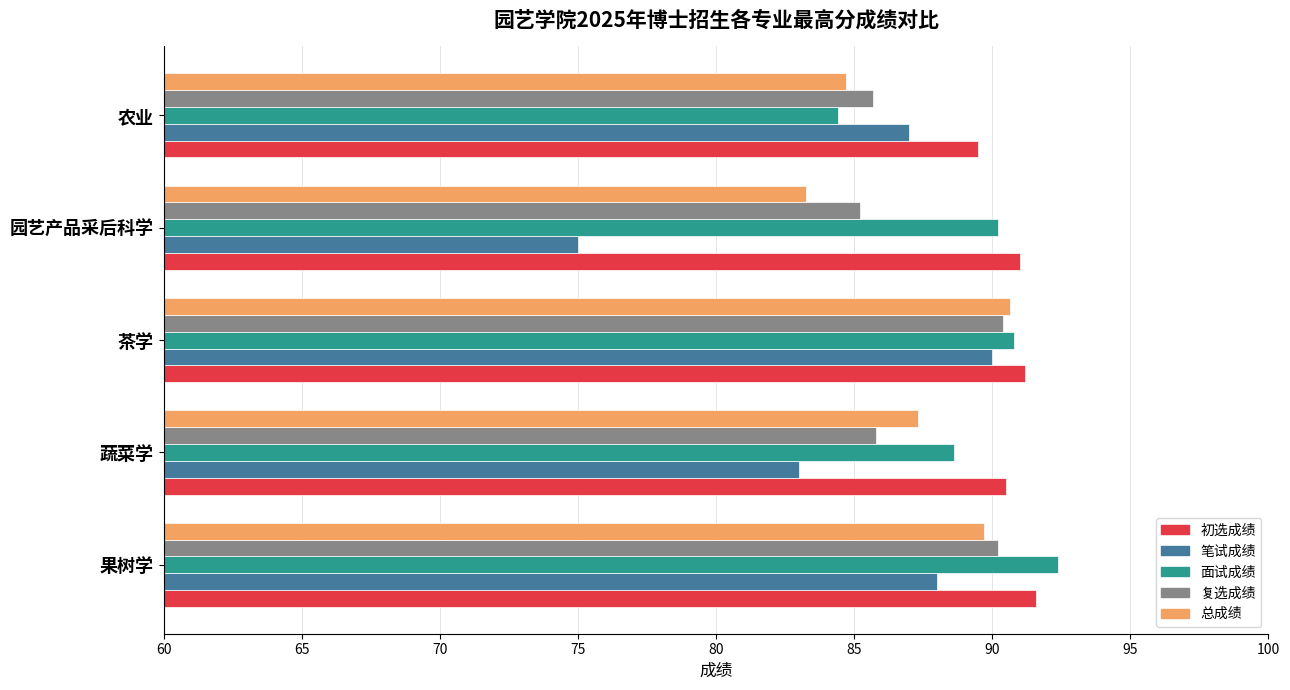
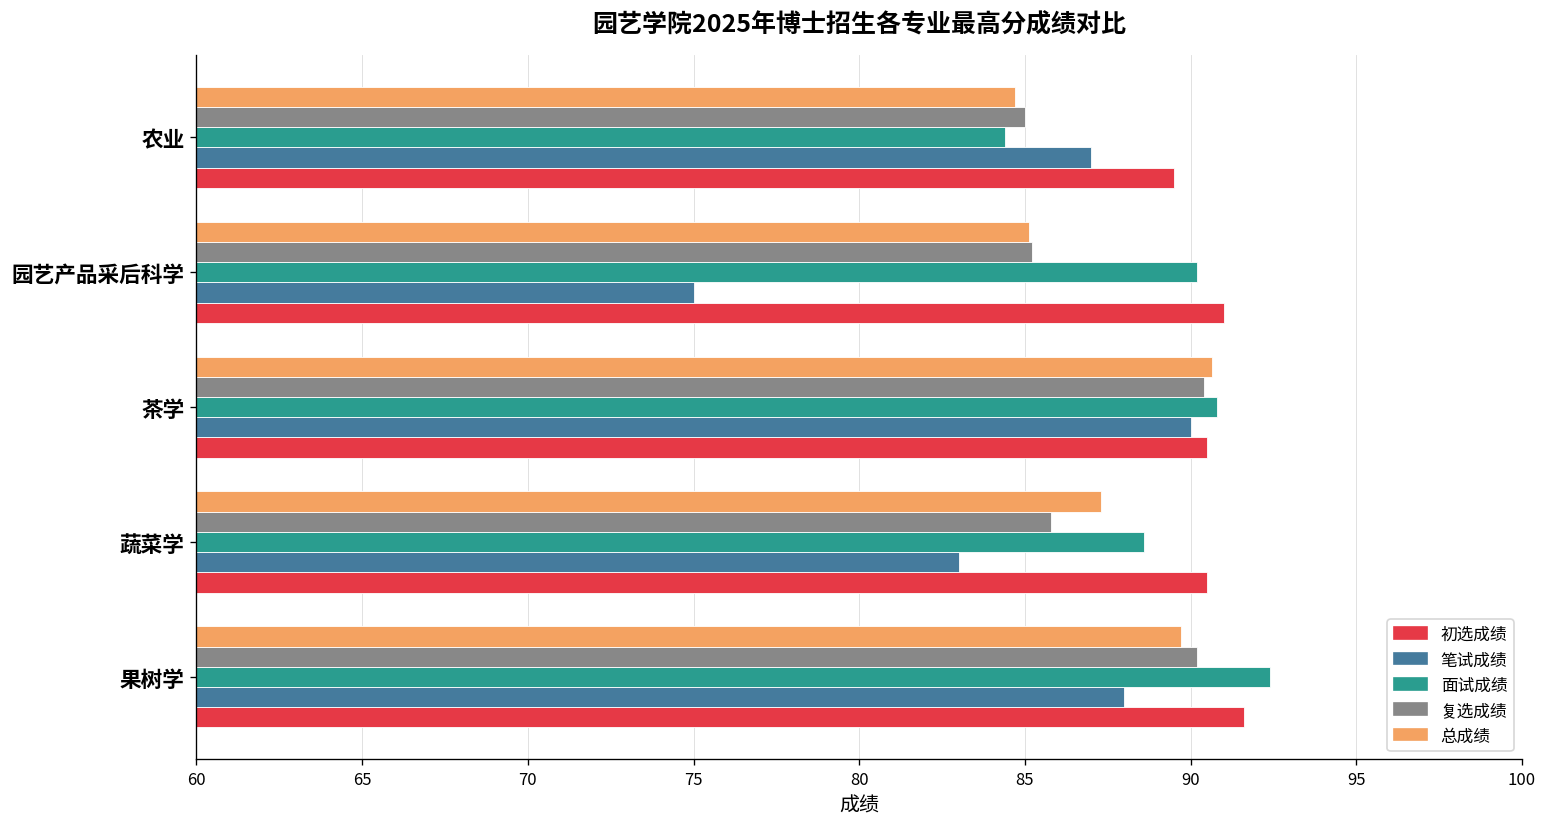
复选成绩, 农业: 85.7 -> 85.0
总成绩, 园艺产品采后科学: 83.3 -> 85.1
初选成绩, 茶学: 91.2 -> 90.5
